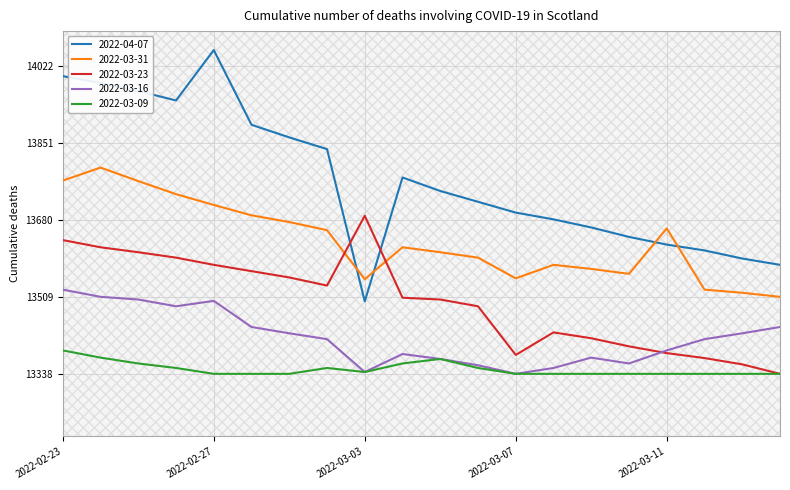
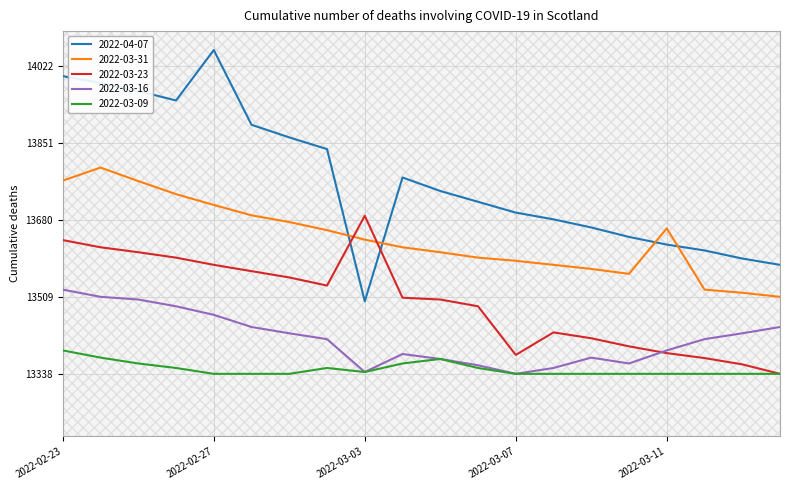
2022-03-16, 2022-02-27: 13500 -> 13470
2022-03-31, 2022-03-03: 13550 -> 13640
2022-03-31, 2022-03-07: 13550 -> 13590
